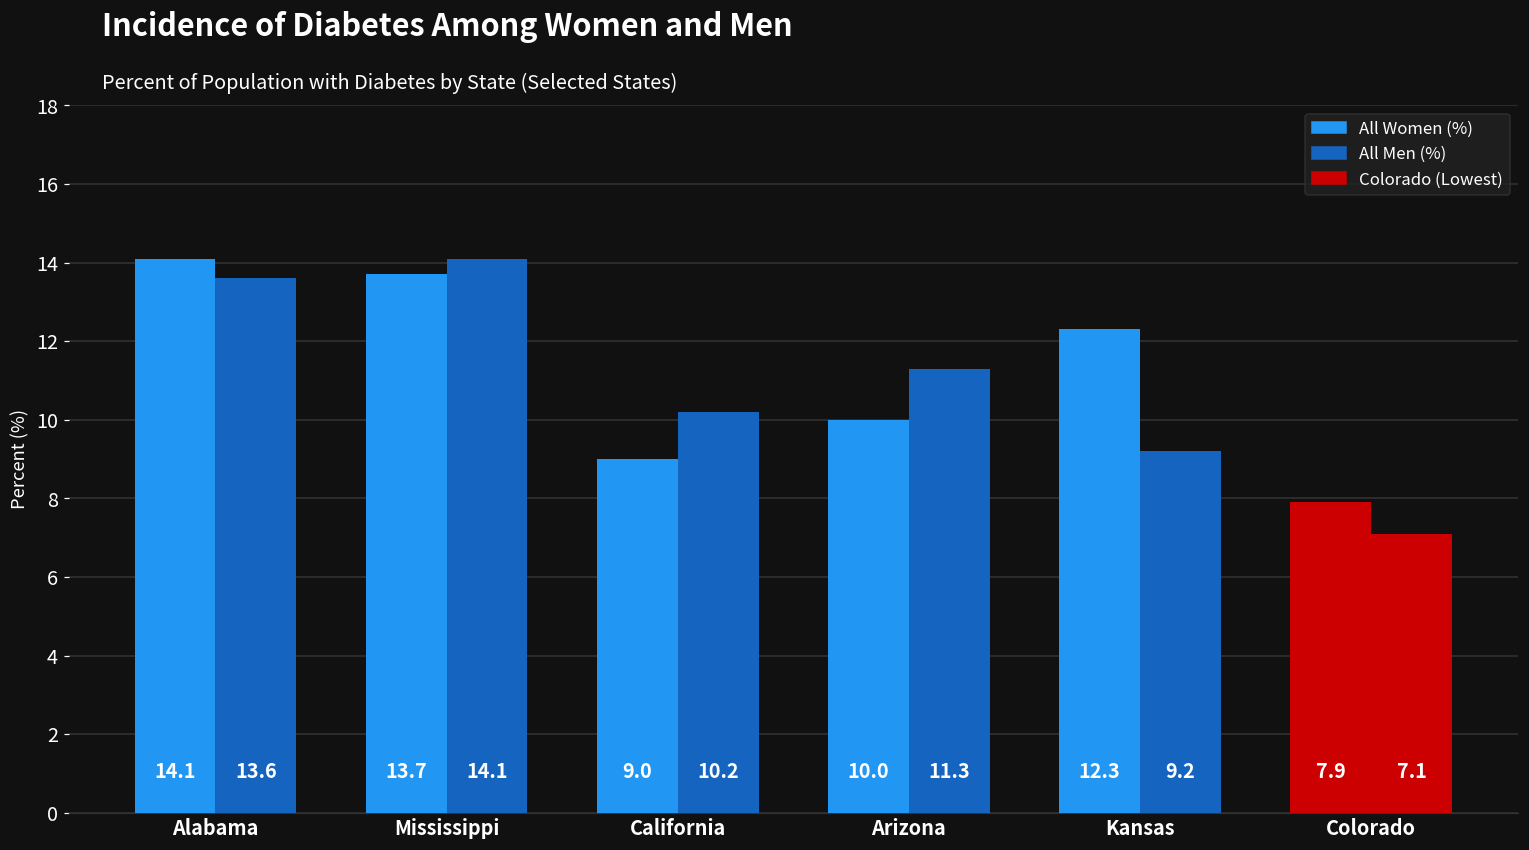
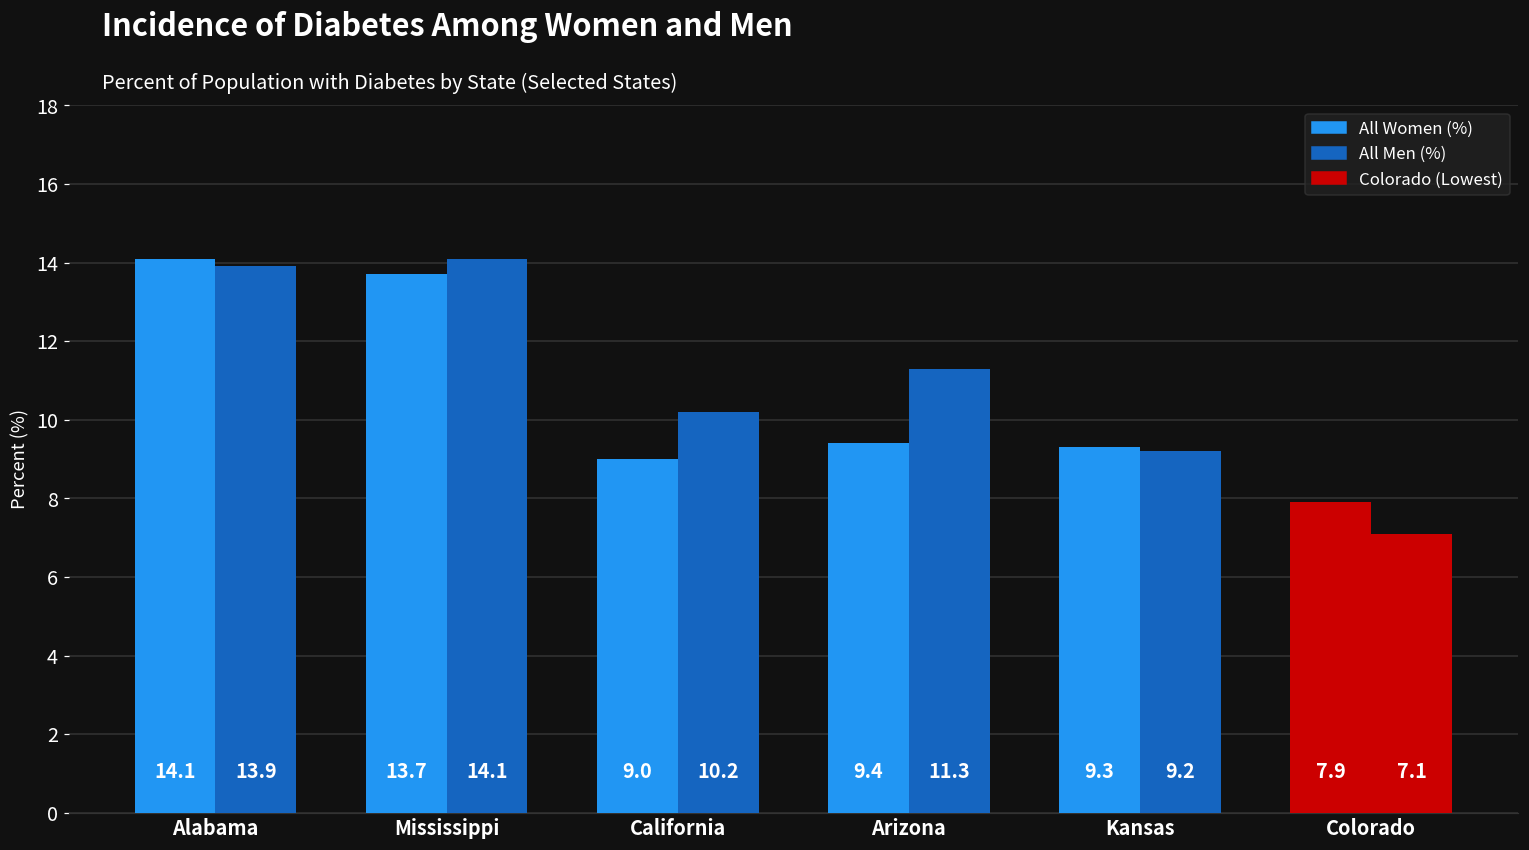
All Men (%), Alabama: 13.6 -> 13.9
All Women (%), Arizona: 10.0 -> 9.4
All Women (%), Kansas: 12.3 -> 9.3
